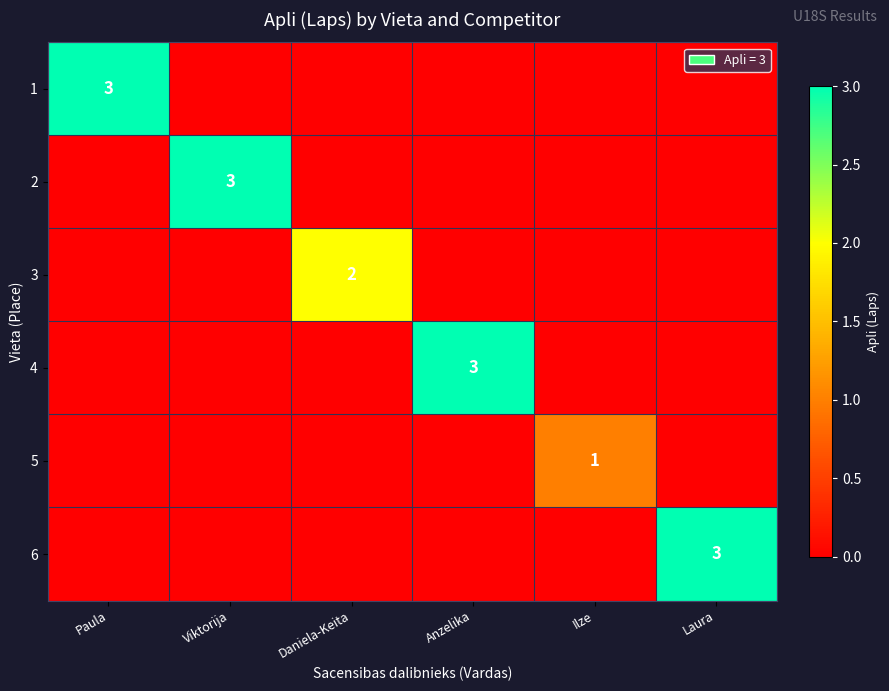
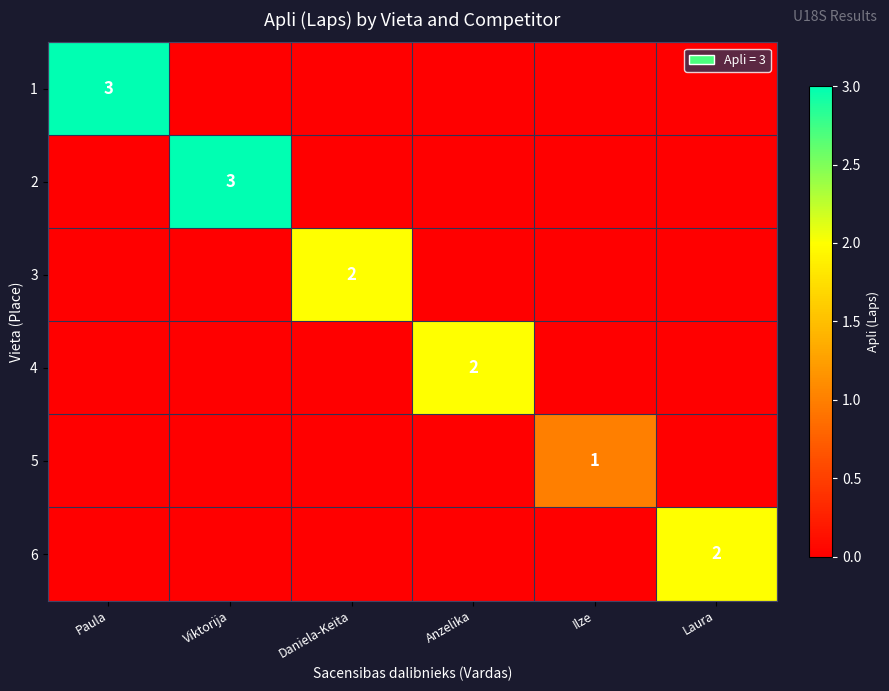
4, Anzelika: 3 -> 2
6, Laura: 3 -> 2
